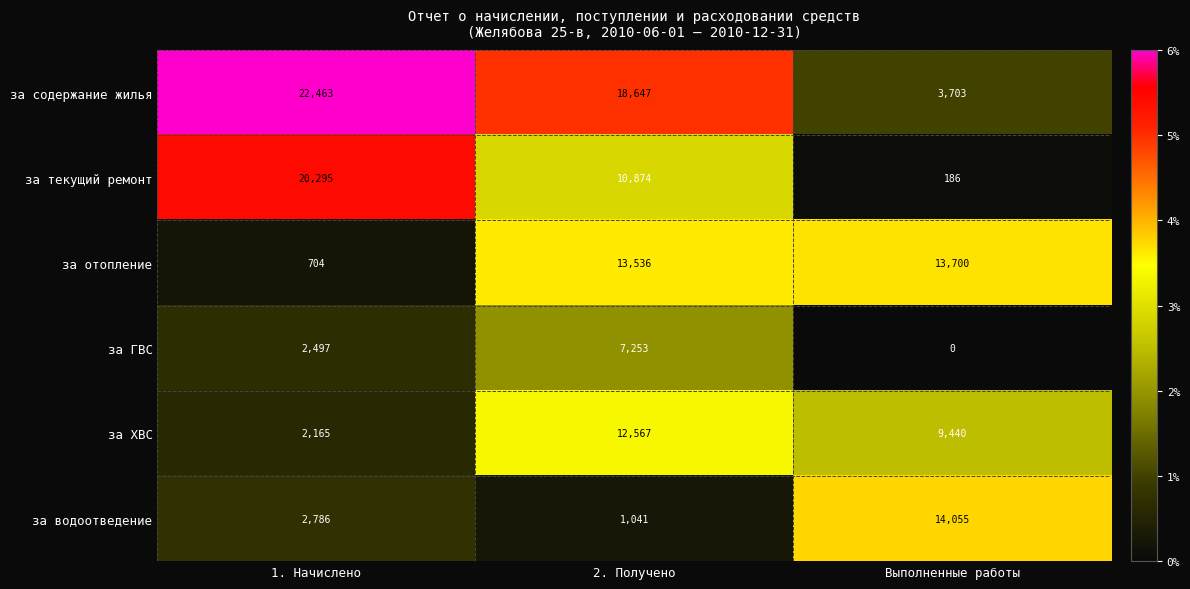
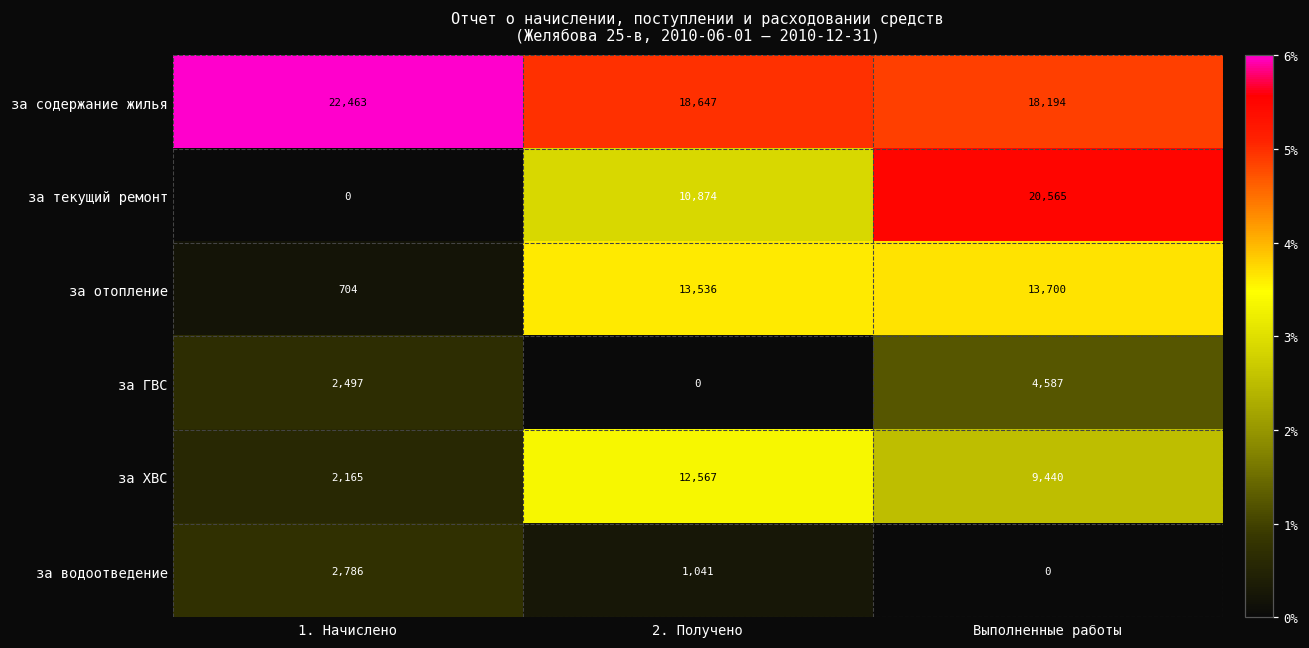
за содержание жилья, Выполненные работы: 3,703 -> 18,194
за текущий ремонт, 1. Начислено: 20,295 -> 0
за текущий ремонт, Выполненные работы: 186 -> 20,565
за ГВС, 2. Получено: 7,253 -> 0
за ГВС, Выполненные работы: 0 -> 4,587
за водоотведение, Выполненные работы: 14,055 -> 0
